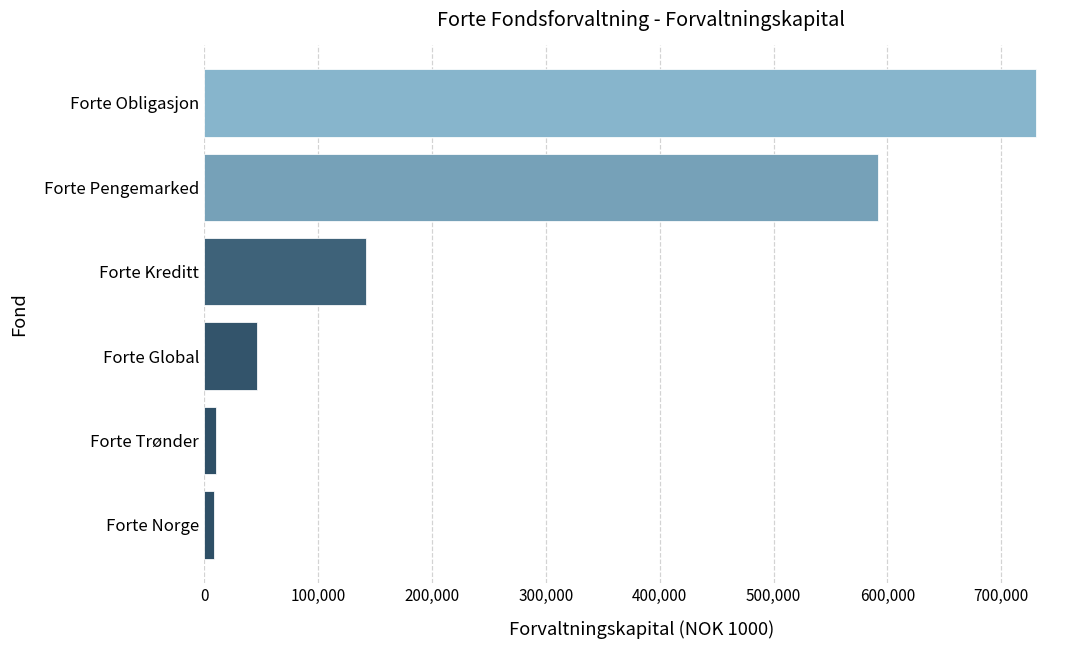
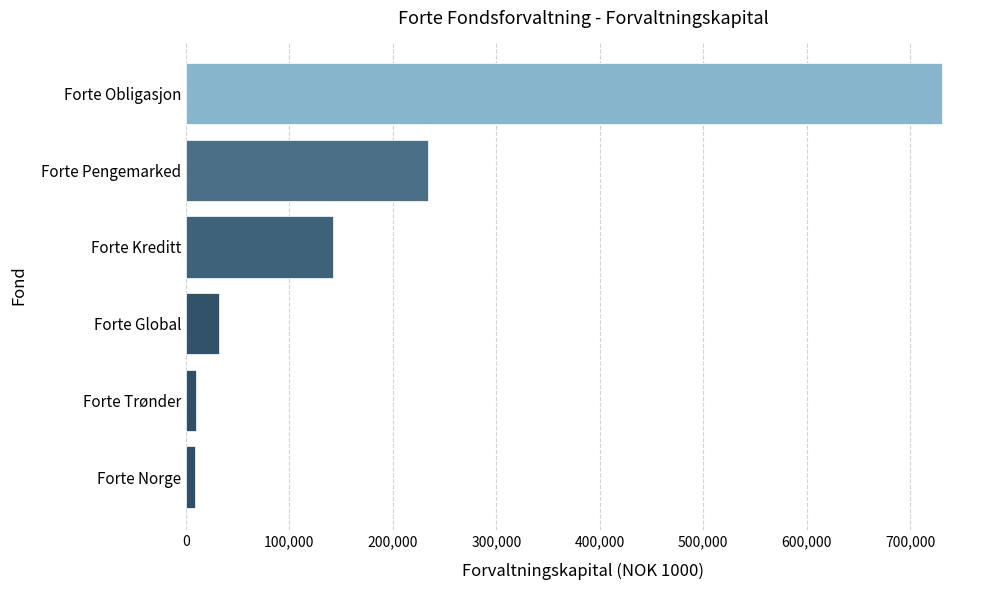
Forte Pengemarked: 591,000 -> 234,000
Forte Global: 46,000 -> 32,000
